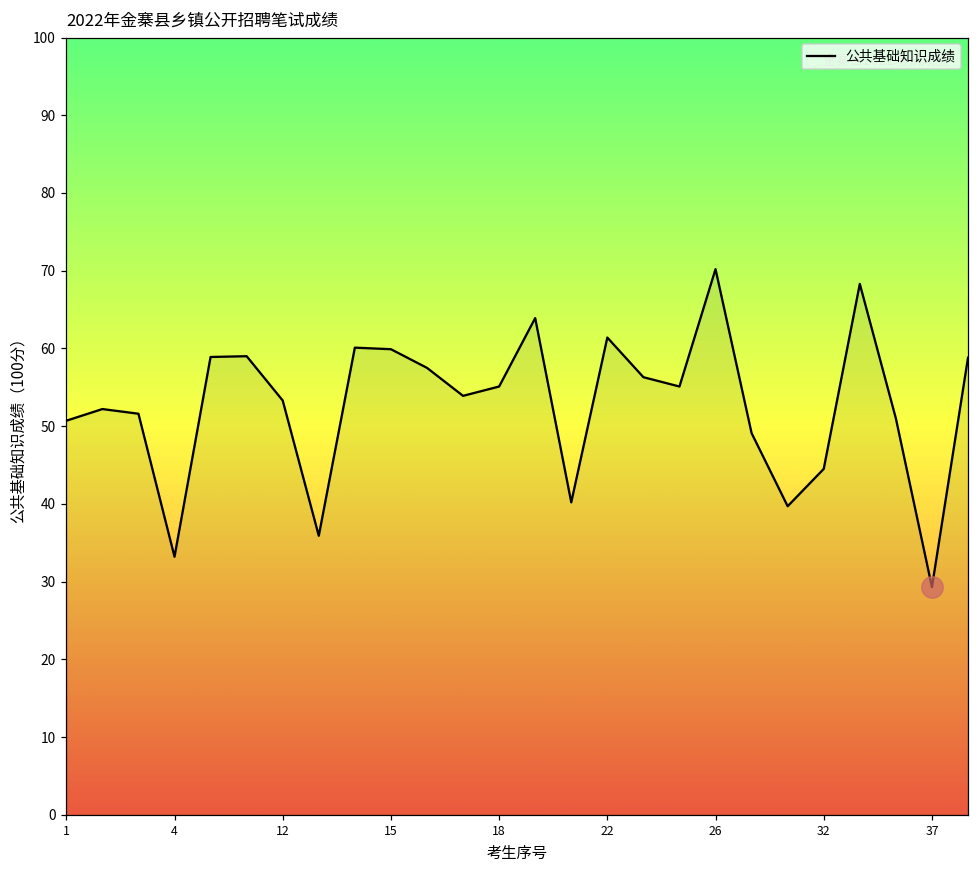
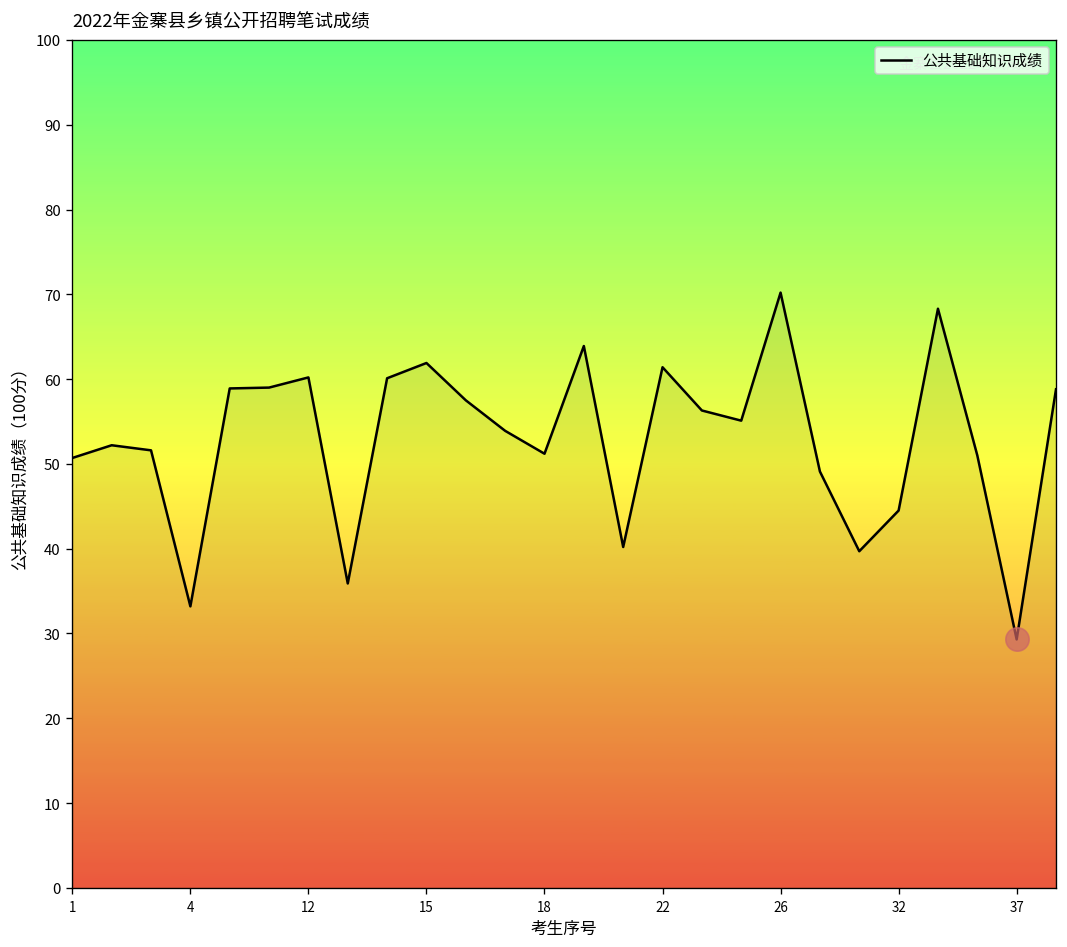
公共基础知识成绩, 12: 53 -> 60
公共基础知识成绩, 15: 60 -> 62
公共基础知识成绩, 18: 55 -> 51
